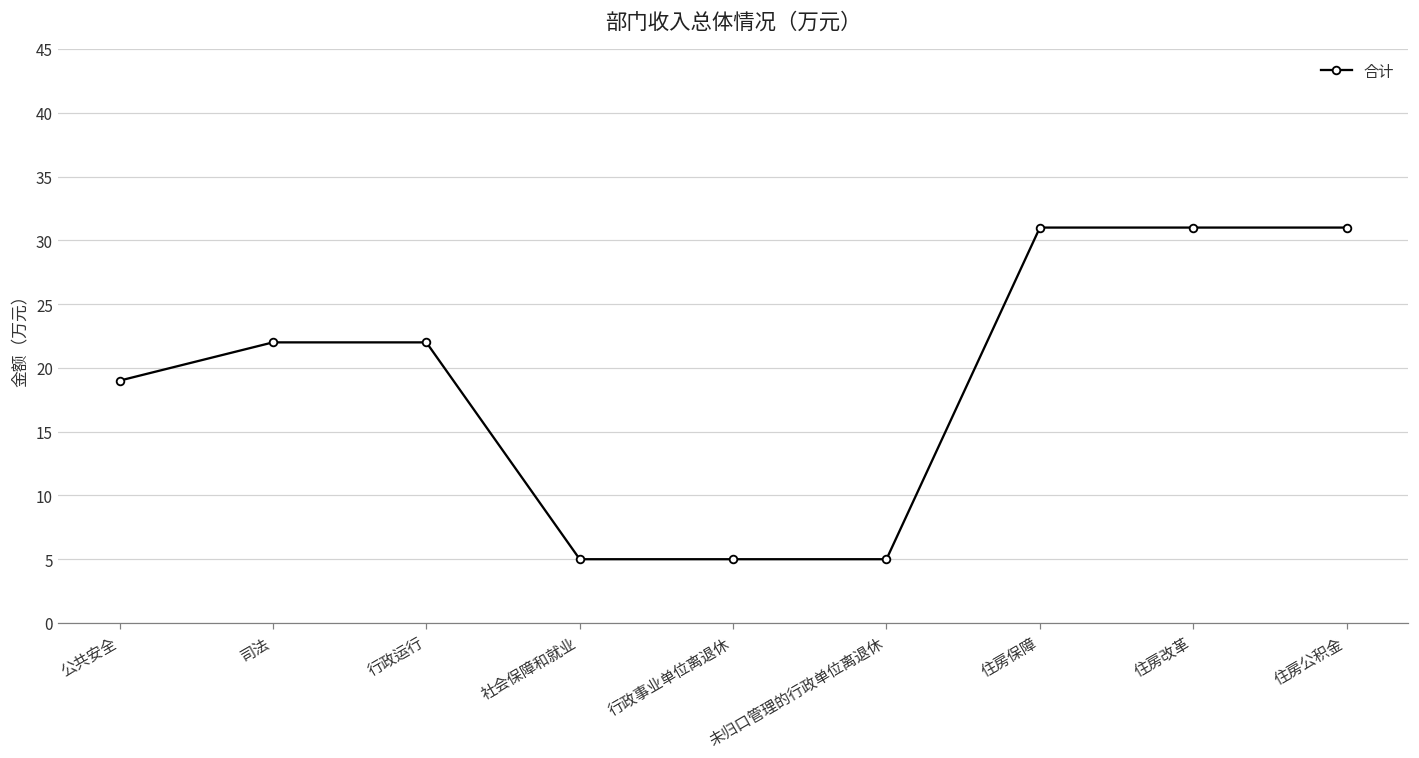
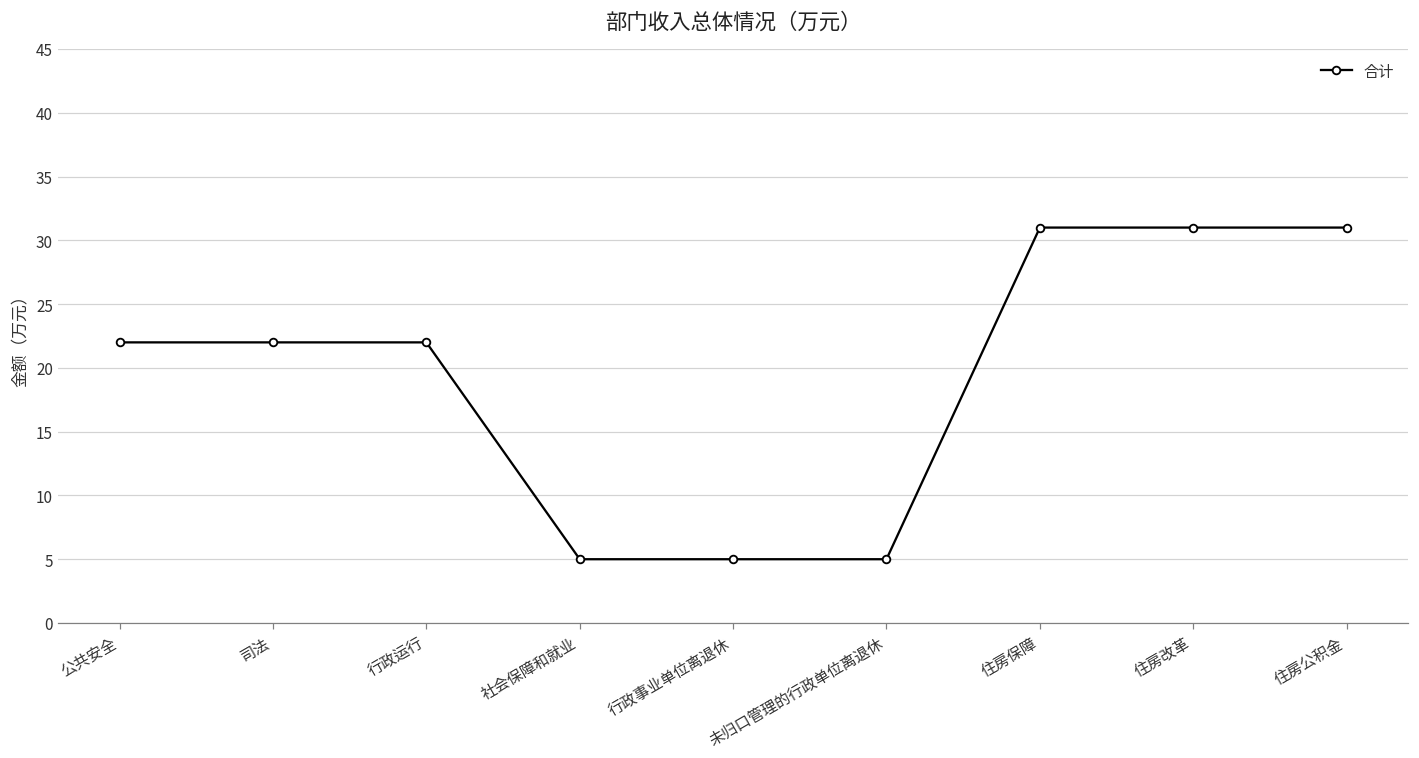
公共安全: 19 -> 22
